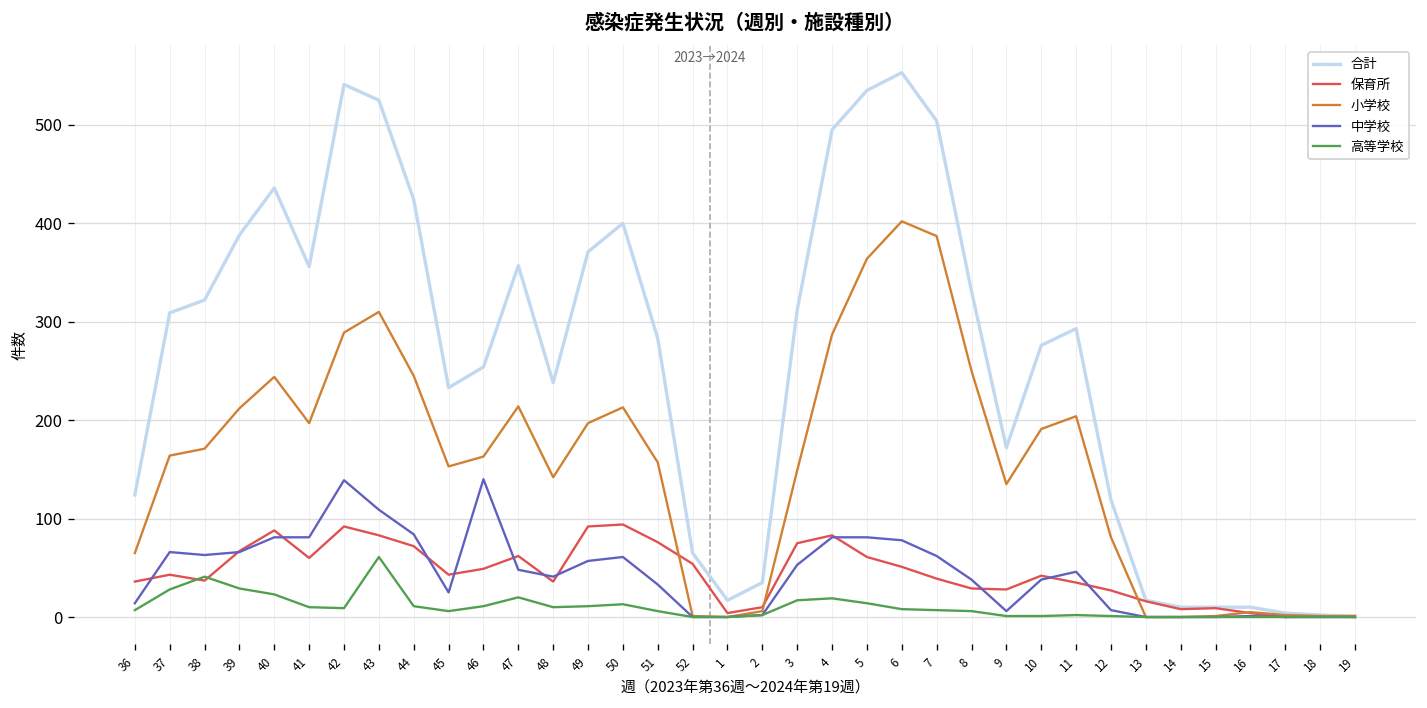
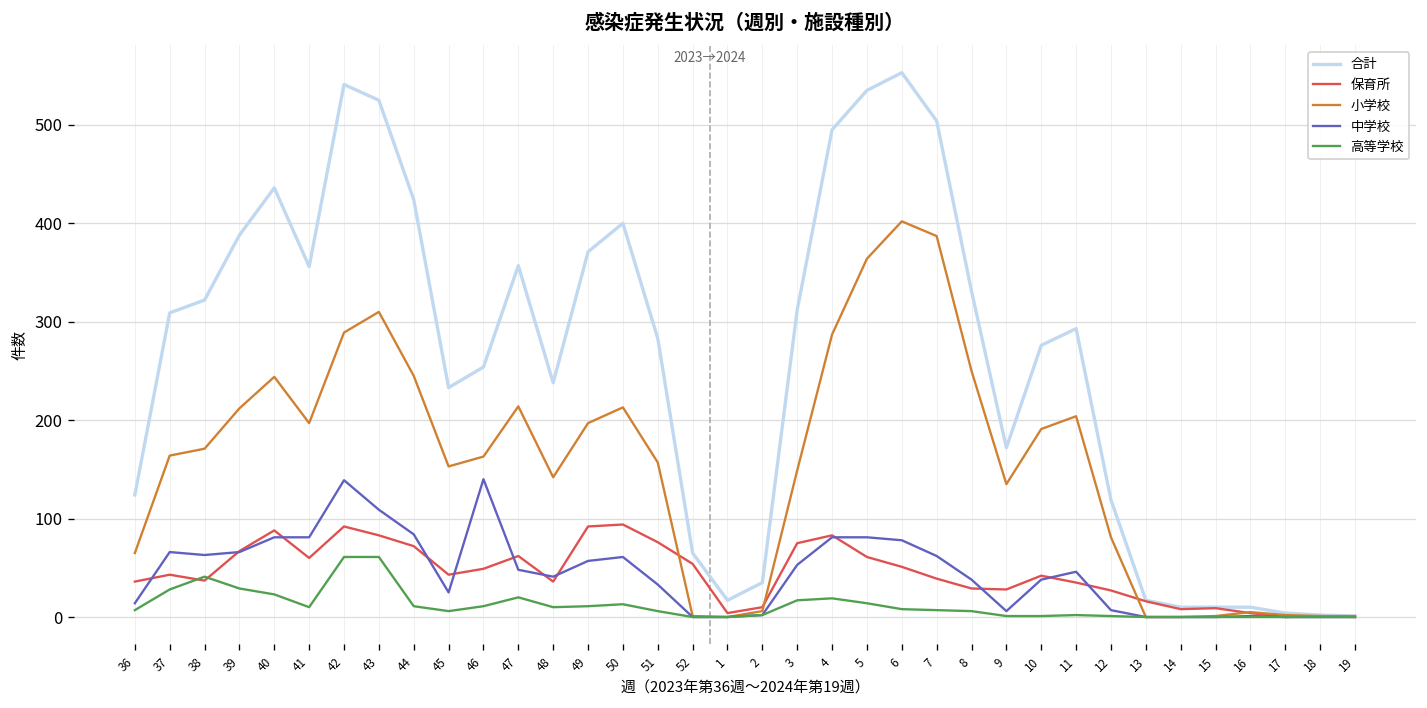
高等学校, 42: 10 -> 60
